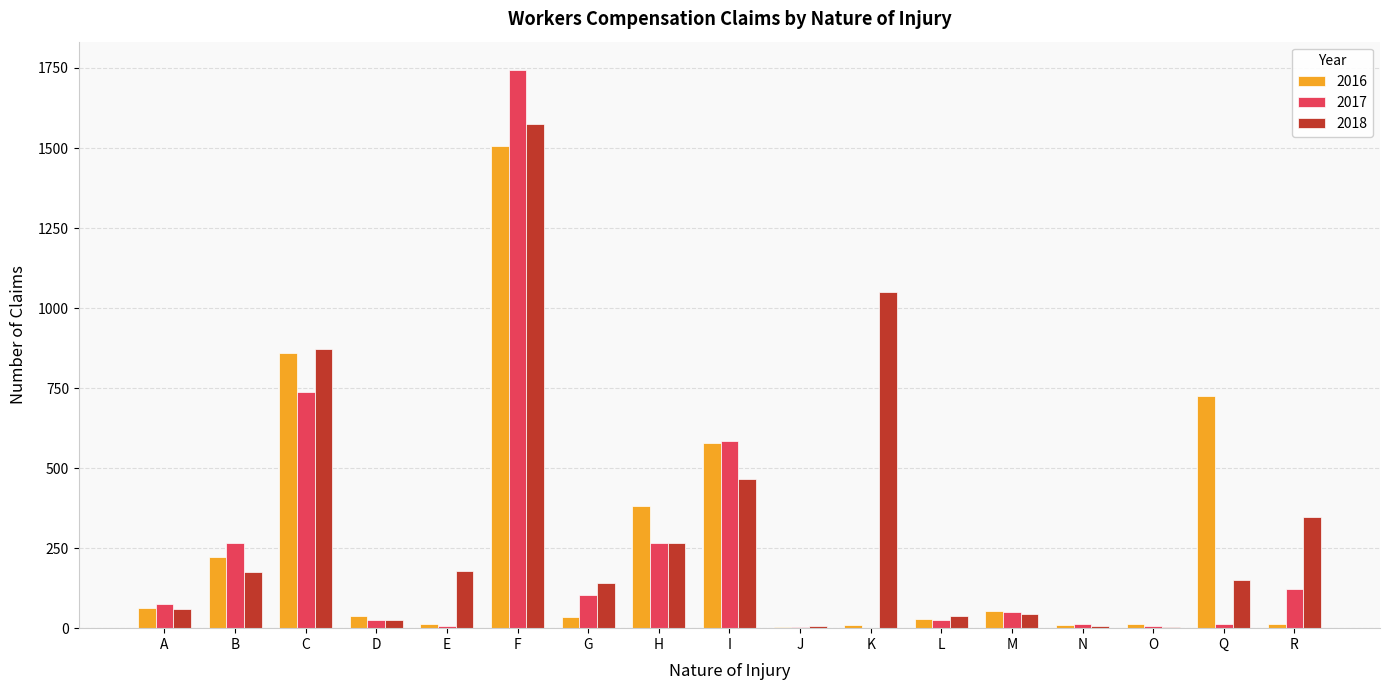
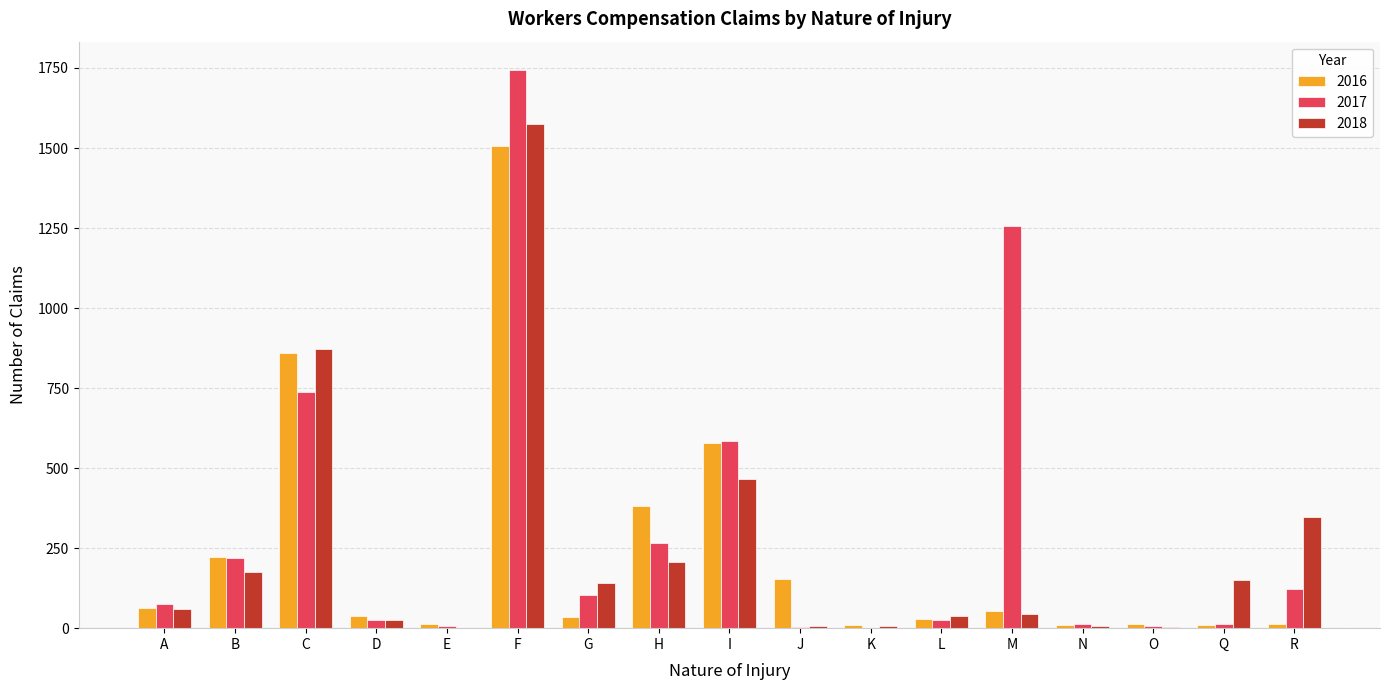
2017, B: 270 -> 220
2018, E: 180 -> 0
2018, H: 270 -> 210
2016, J: 10 -> 150
2018, K: 1050 -> 10
2017, M: 50 -> 1260
2016, Q: 730 -> 10
